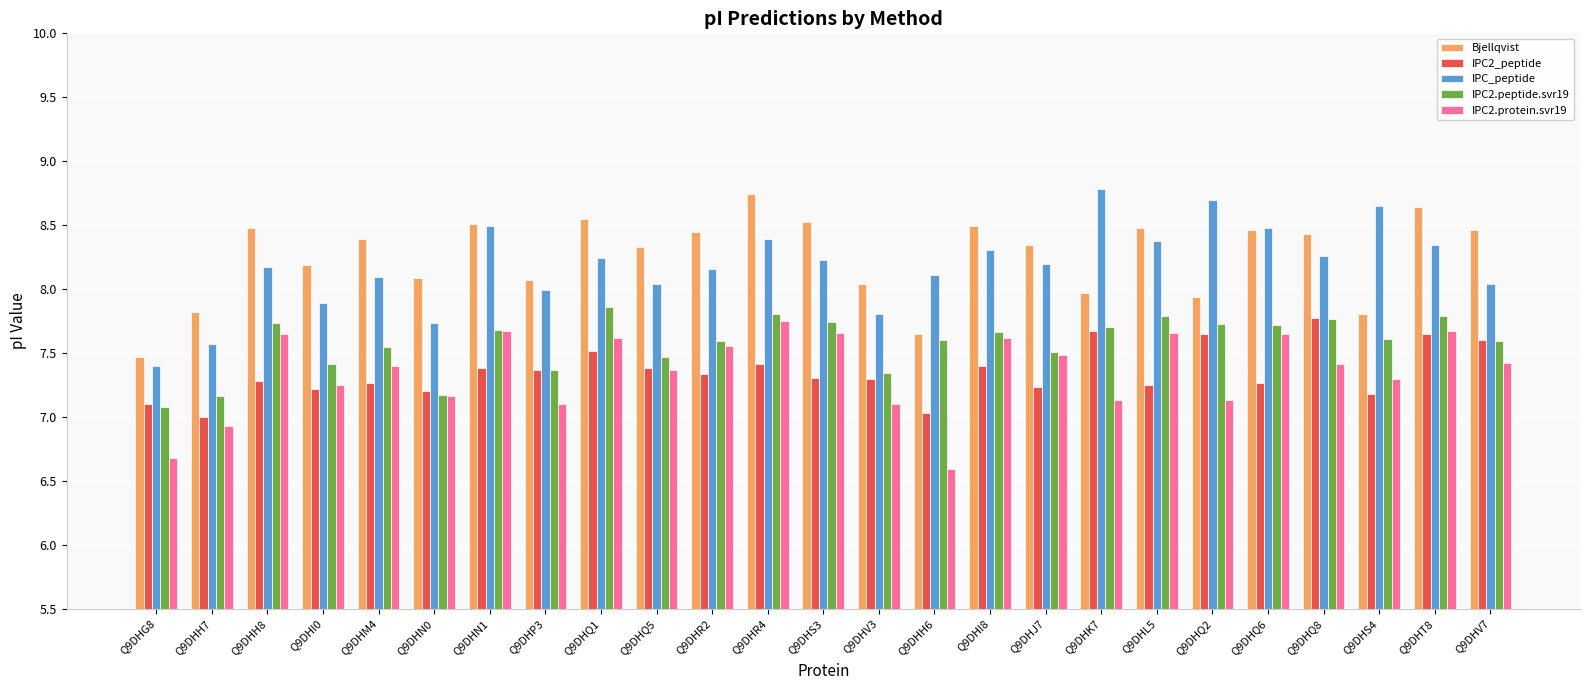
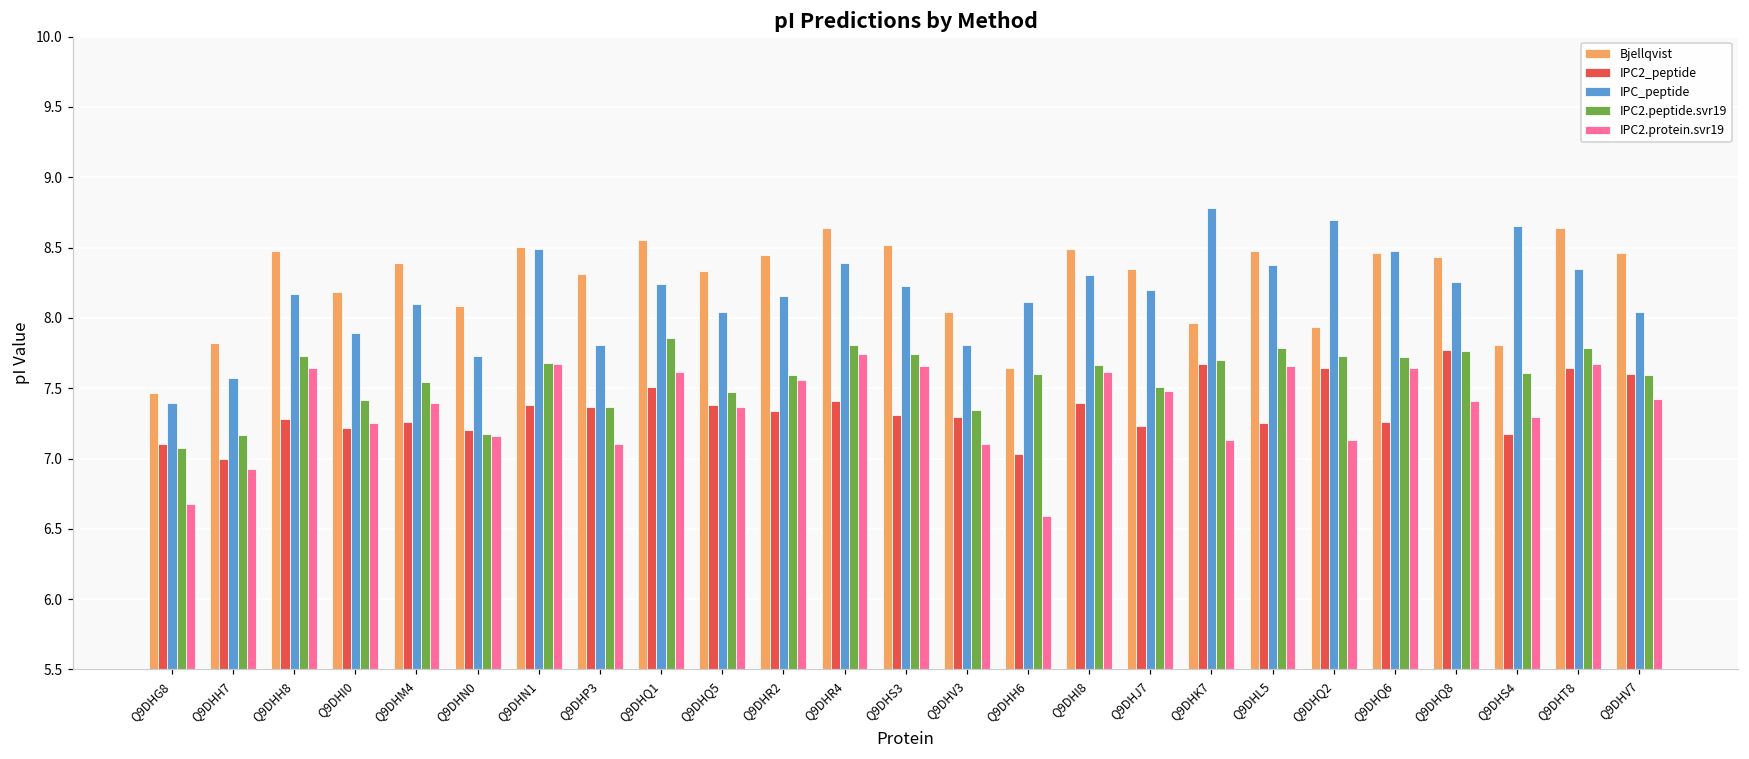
Bjellqvist, Q9DHP3: 8.07 -> 8.31
IPC_peptide, Q9DHP3: 7.99 -> 7.81
Bjellqvist, Q9DHR4: 8.74 -> 8.64
